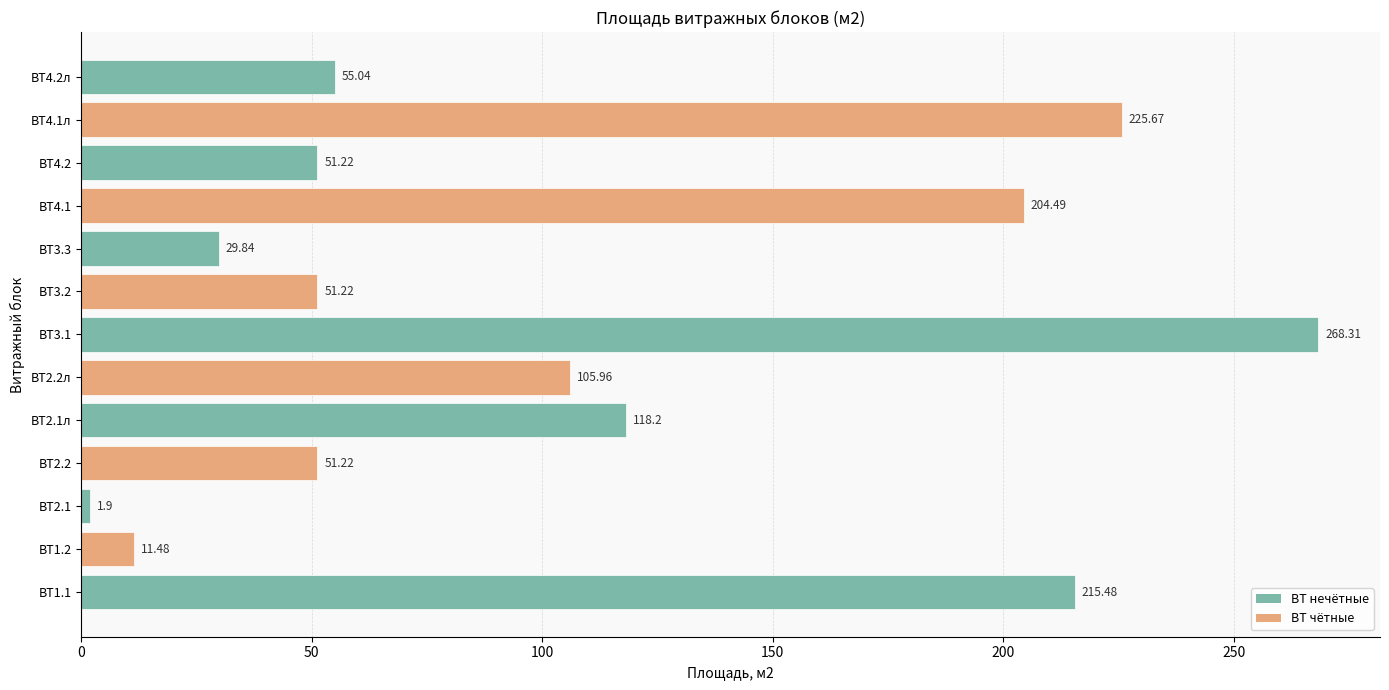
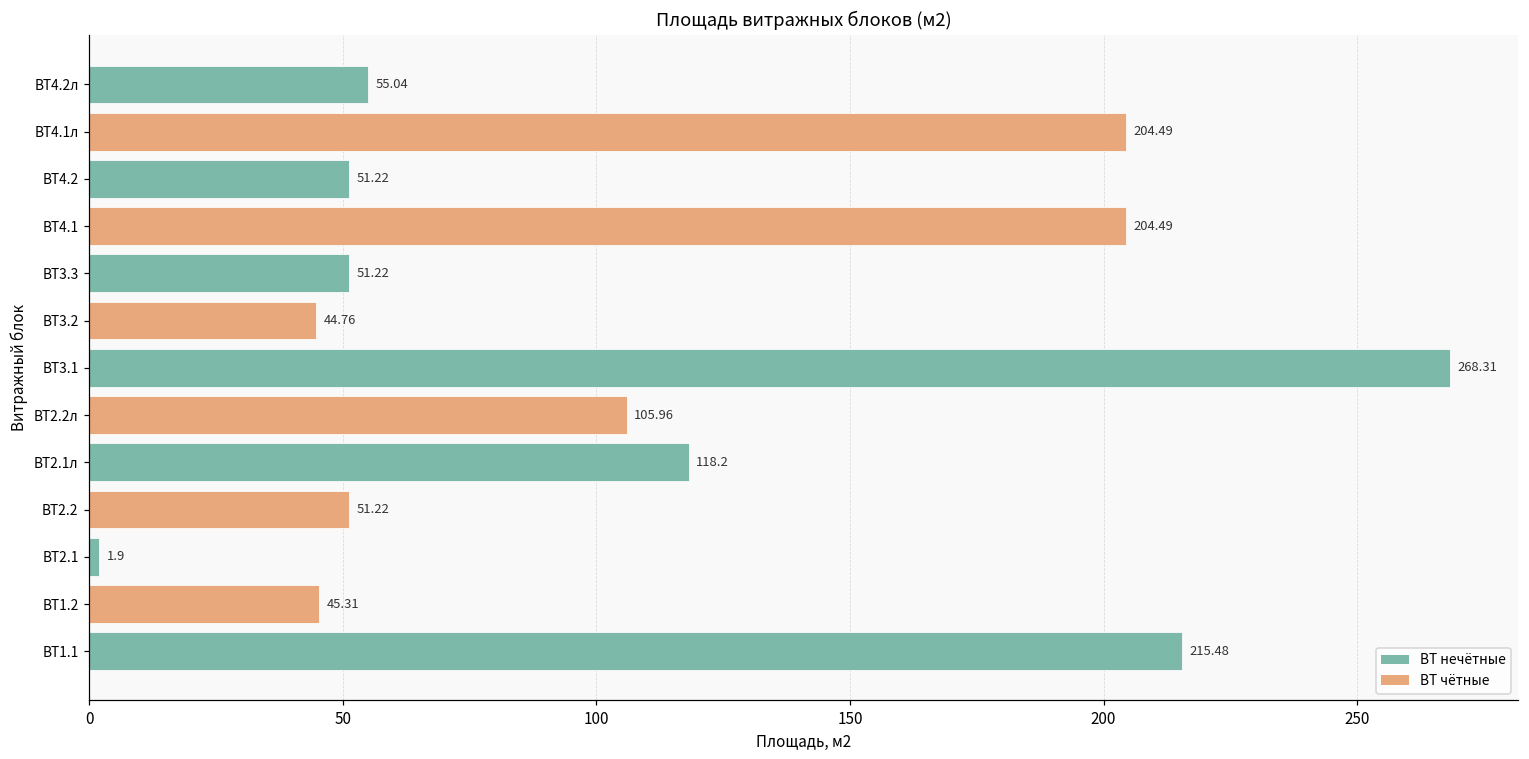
ВТ4.1л: 225.67 -> 204.49
ВТ3.3: 29.84 -> 51.22
ВТ3.2: 51.22 -> 44.76
ВТ1.2: 11.48 -> 45.31
